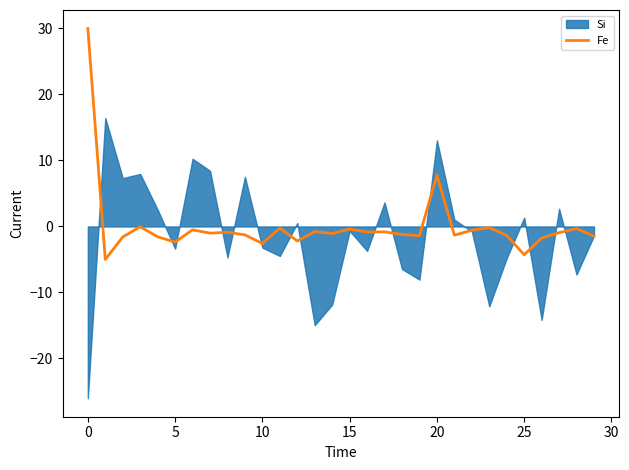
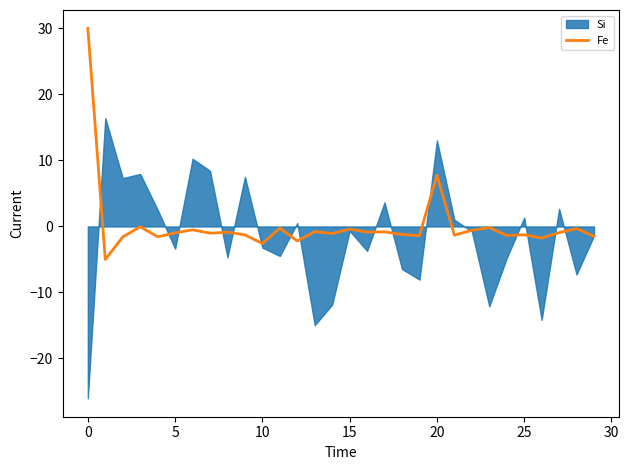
Fe, 5: -2 -> -1
Fe, 25: -4 -> -1
